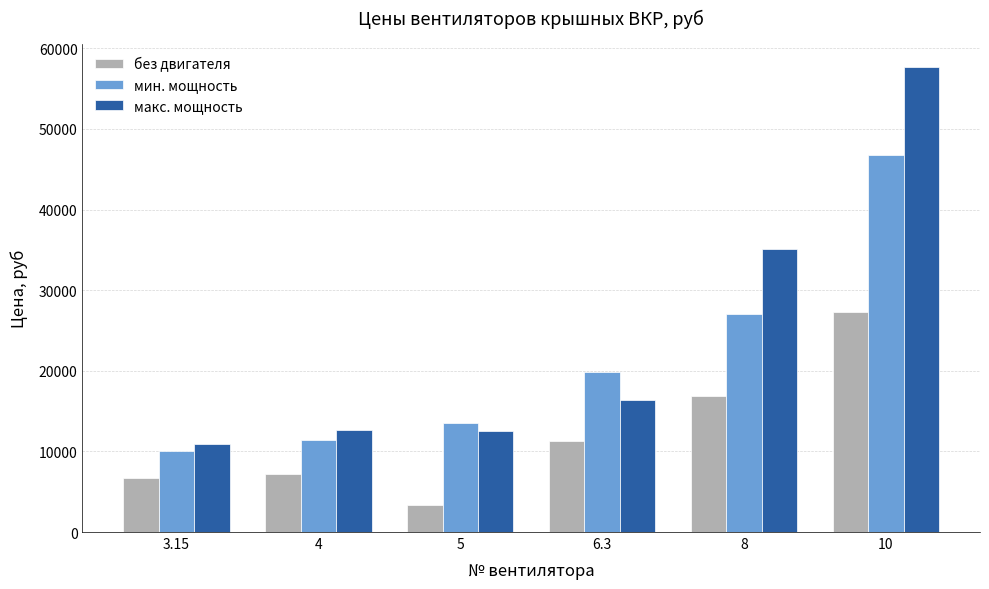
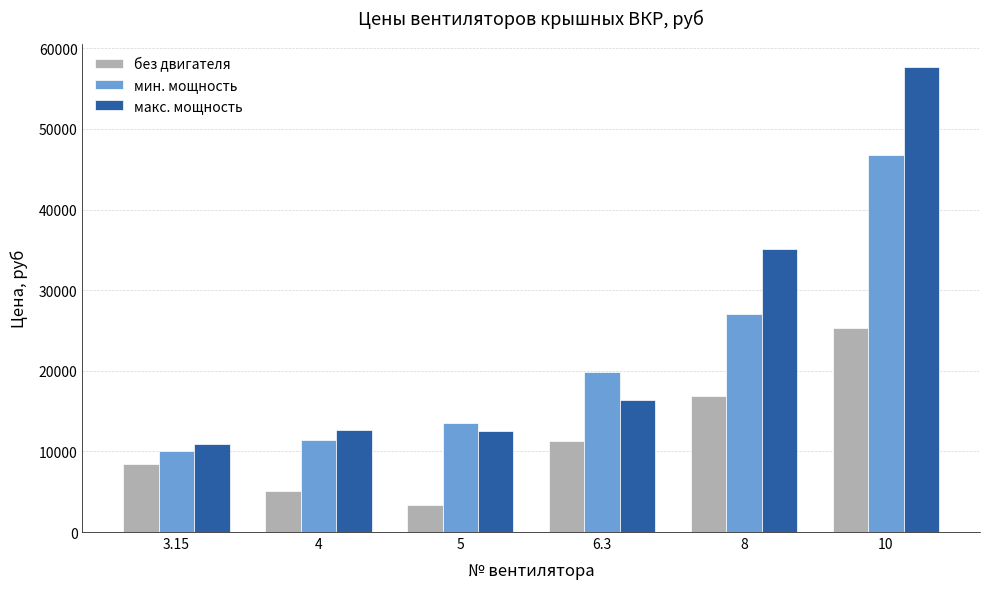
без двигателя, 3.15: 7000 -> 8000
без двигателя, 4: 7000 -> 5000
без двигателя, 10: 27000 -> 25000
